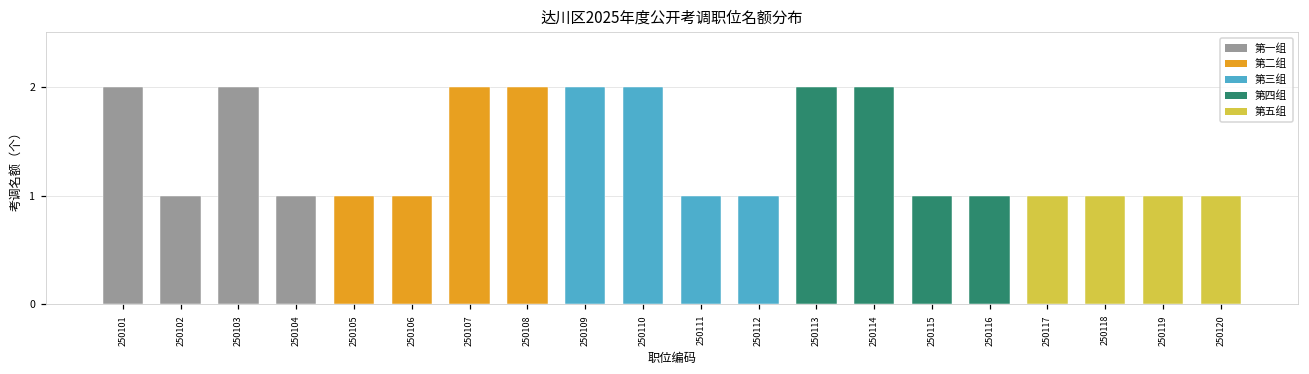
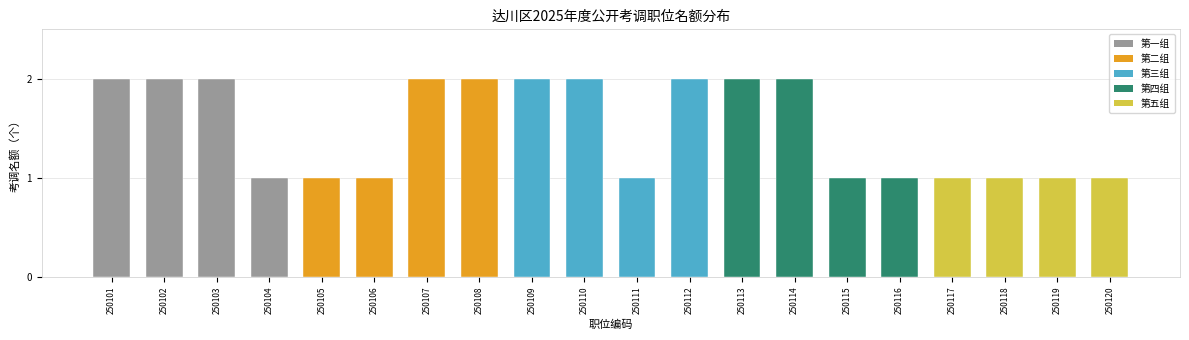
250102: 1 -> 2
250112: 1 -> 2
